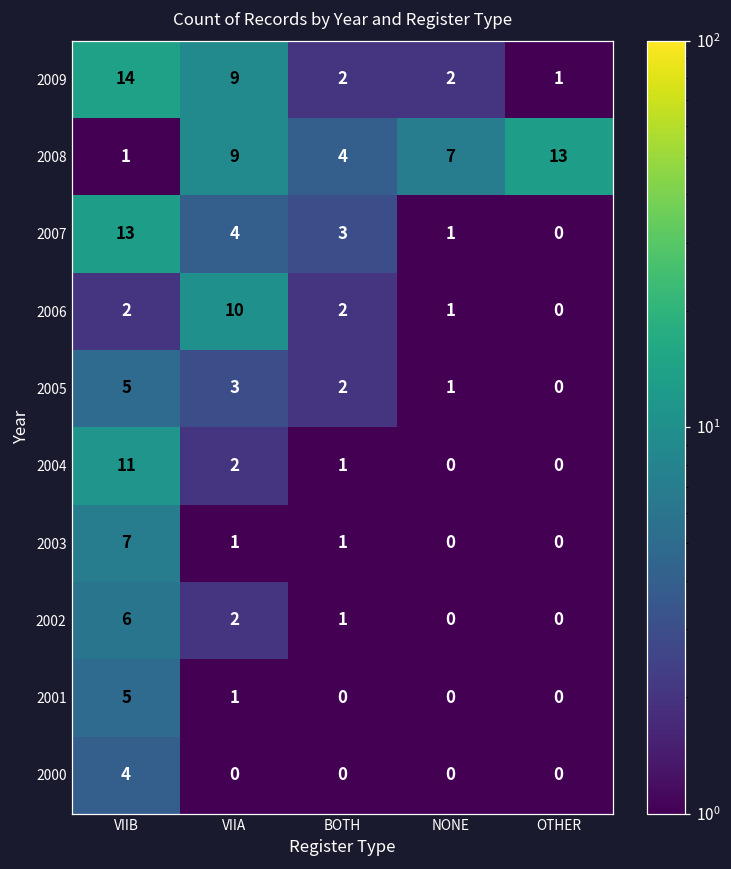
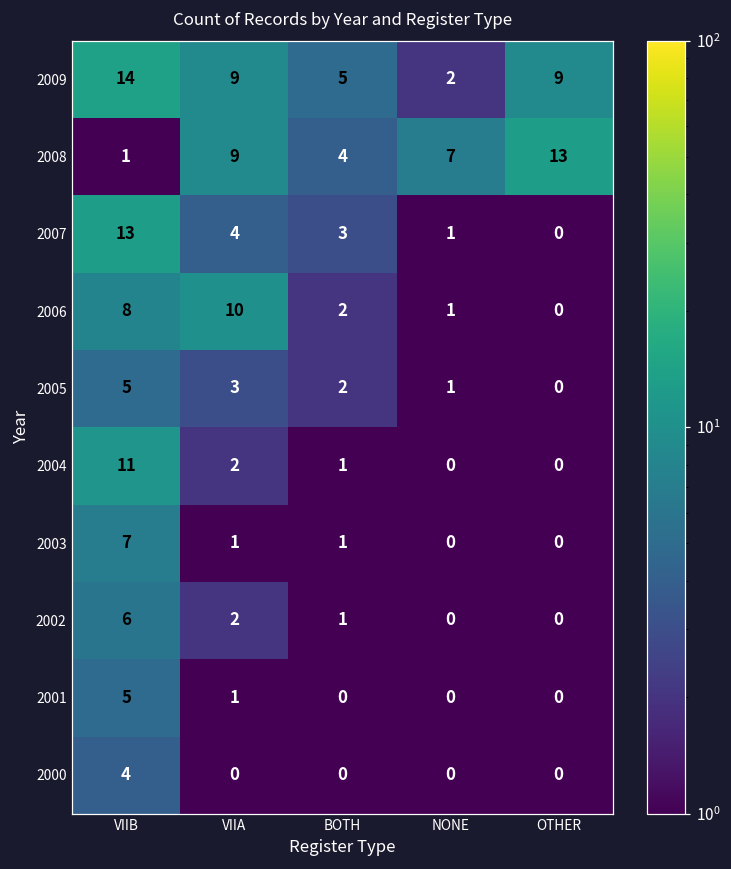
2009, BOTH: 2 -> 5
2009, OTHER: 1 -> 9
2006, VIIB: 2 -> 8
